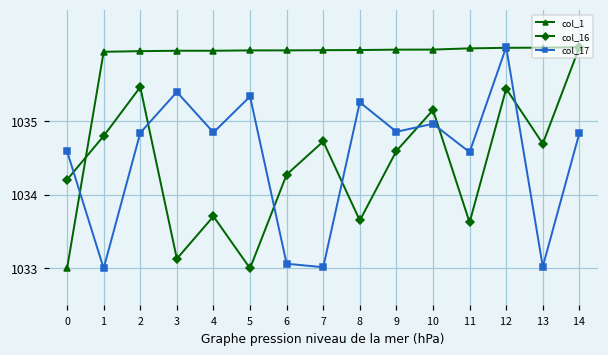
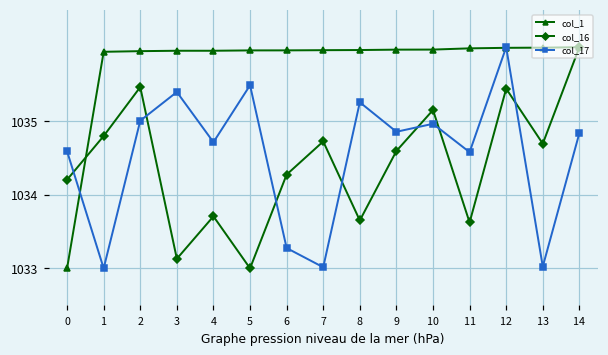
col_17, 2: 1034.8 -> 1035.0
col_17, 4: 1034.8 -> 1034.7
col_17, 5: 1035.3 -> 1035.5
col_17, 6: 1033.1 -> 1033.3
